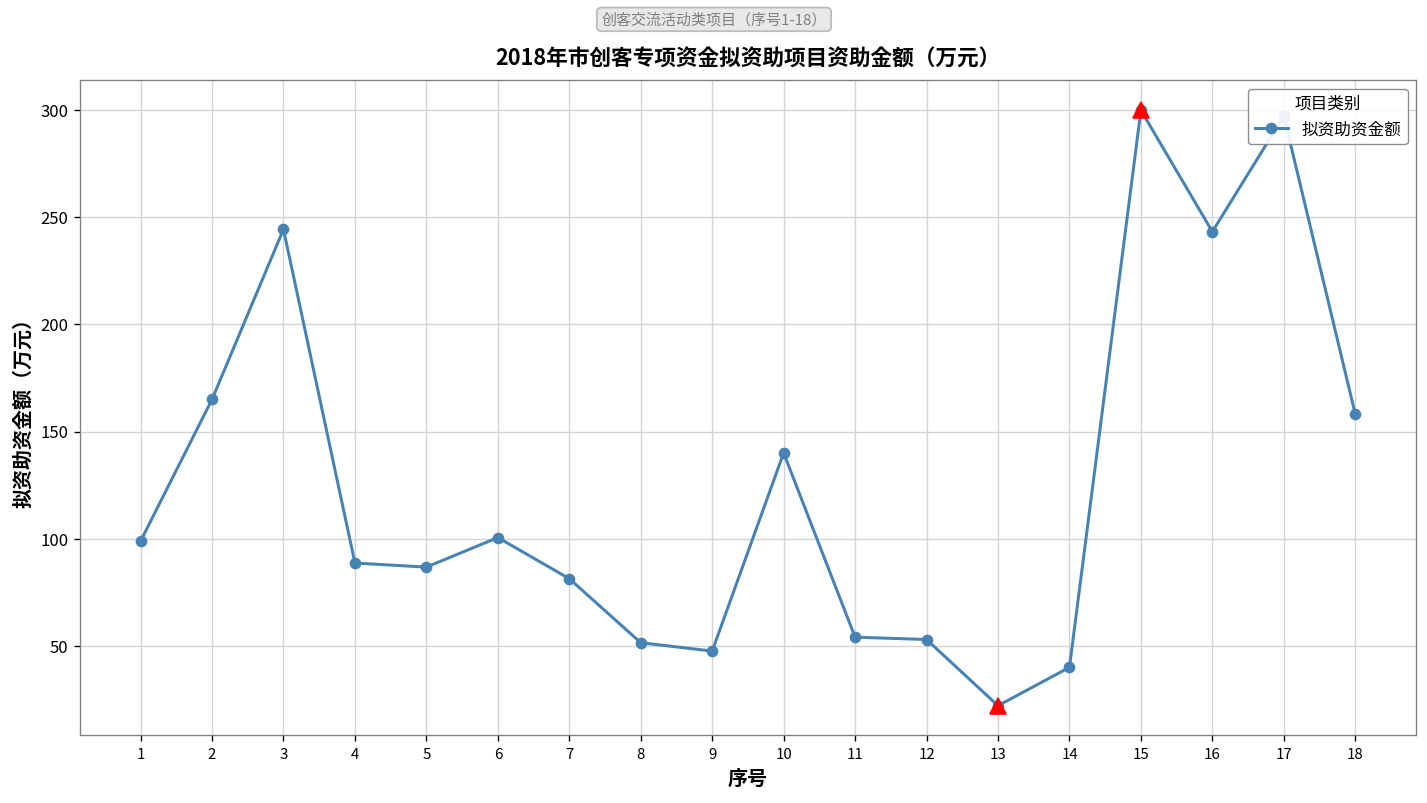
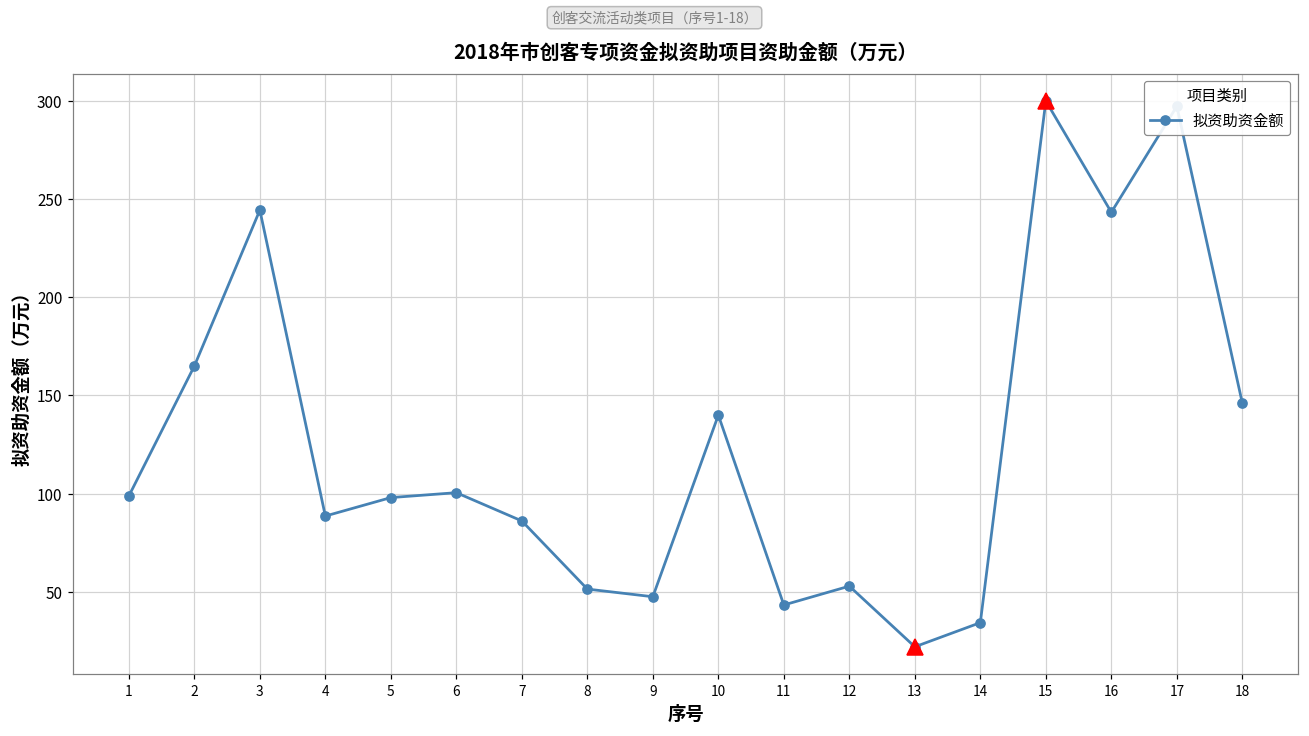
拟资助资金额, 5: 87 -> 98
拟资助资金额, 7: 81 -> 86
拟资助资金额, 11: 54 -> 43
拟资助资金额, 14: 40 -> 34
拟资助资金额, 18: 158 -> 146
